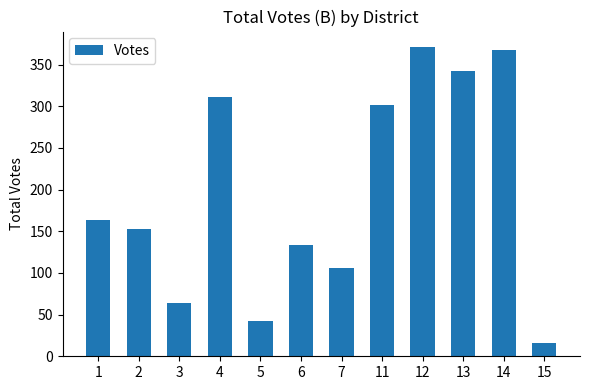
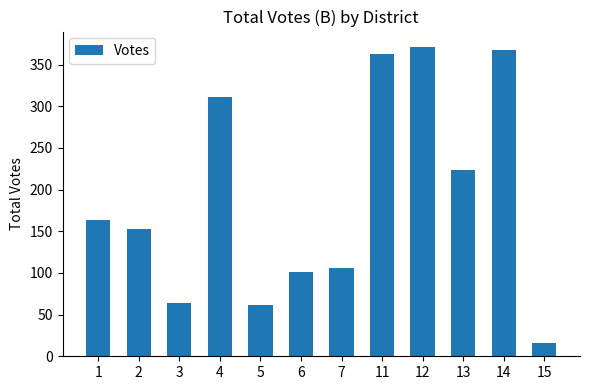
5: 40 -> 60
6: 130 -> 100
11: 300 -> 360
13: 340 -> 220
